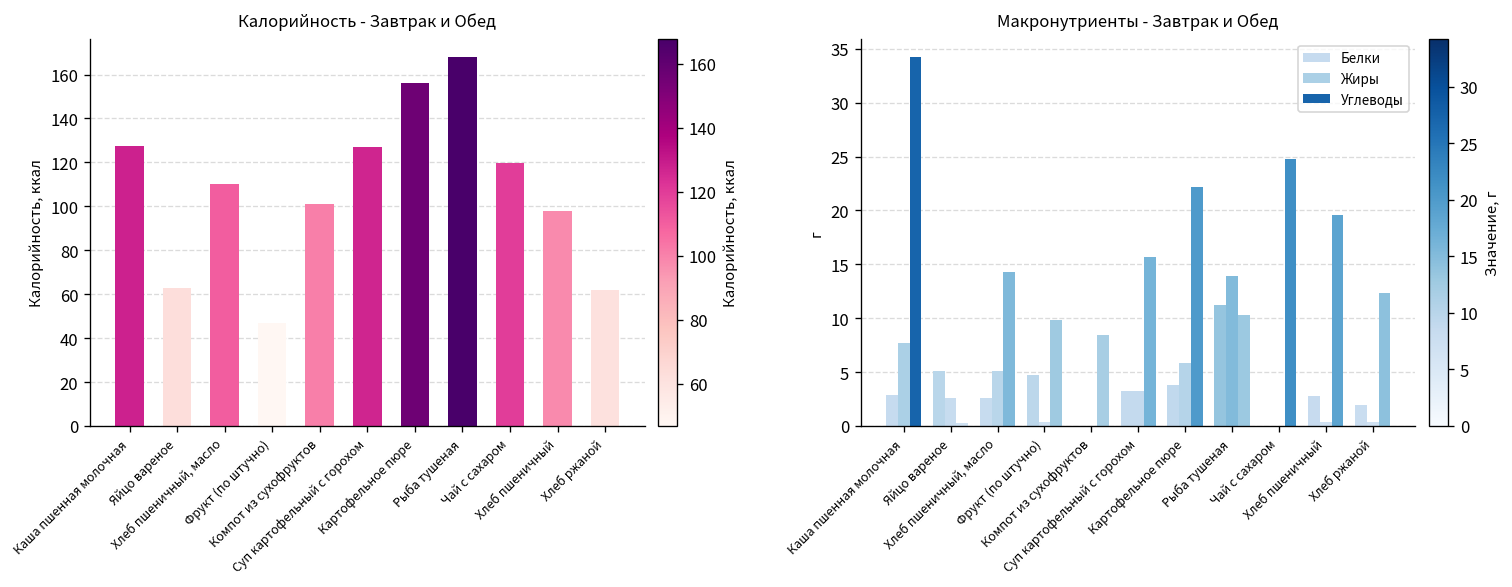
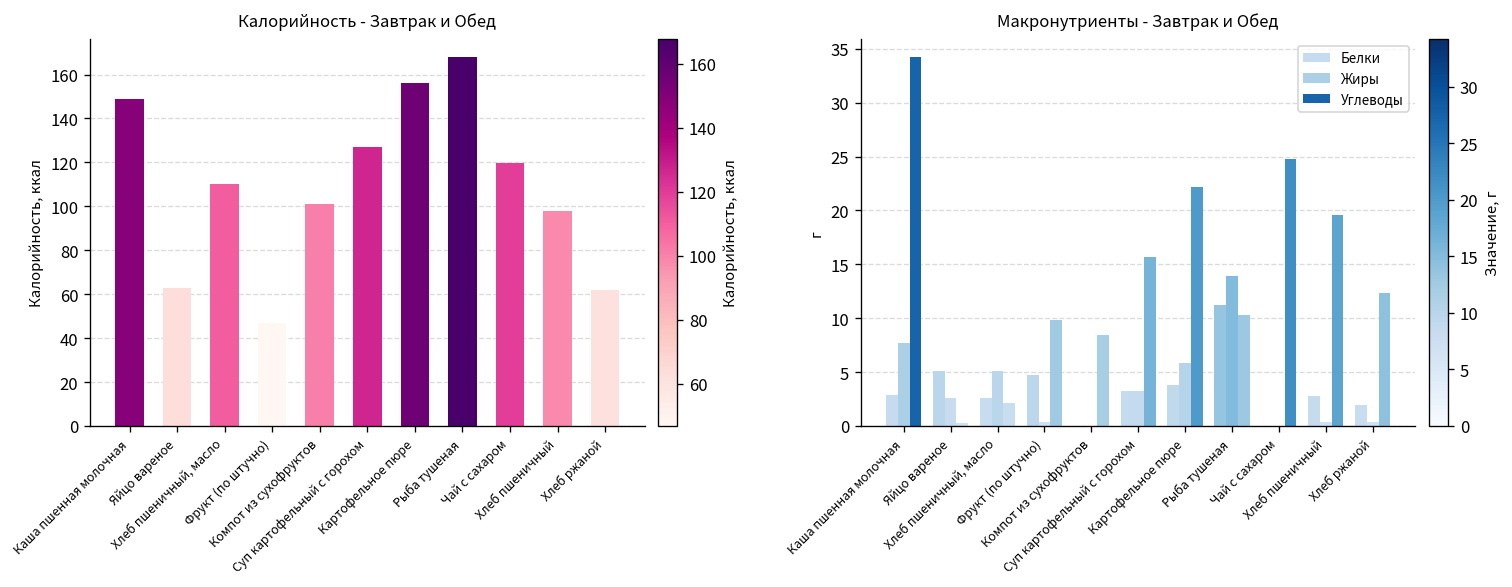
Калорийность - Завтрак и Обед, Каша пшенная молочная: 128 -> 149
Макронутриенты - Завтрак и Обед, Углеводы, Хлеб пшеничный, масло: 14 -> 2
